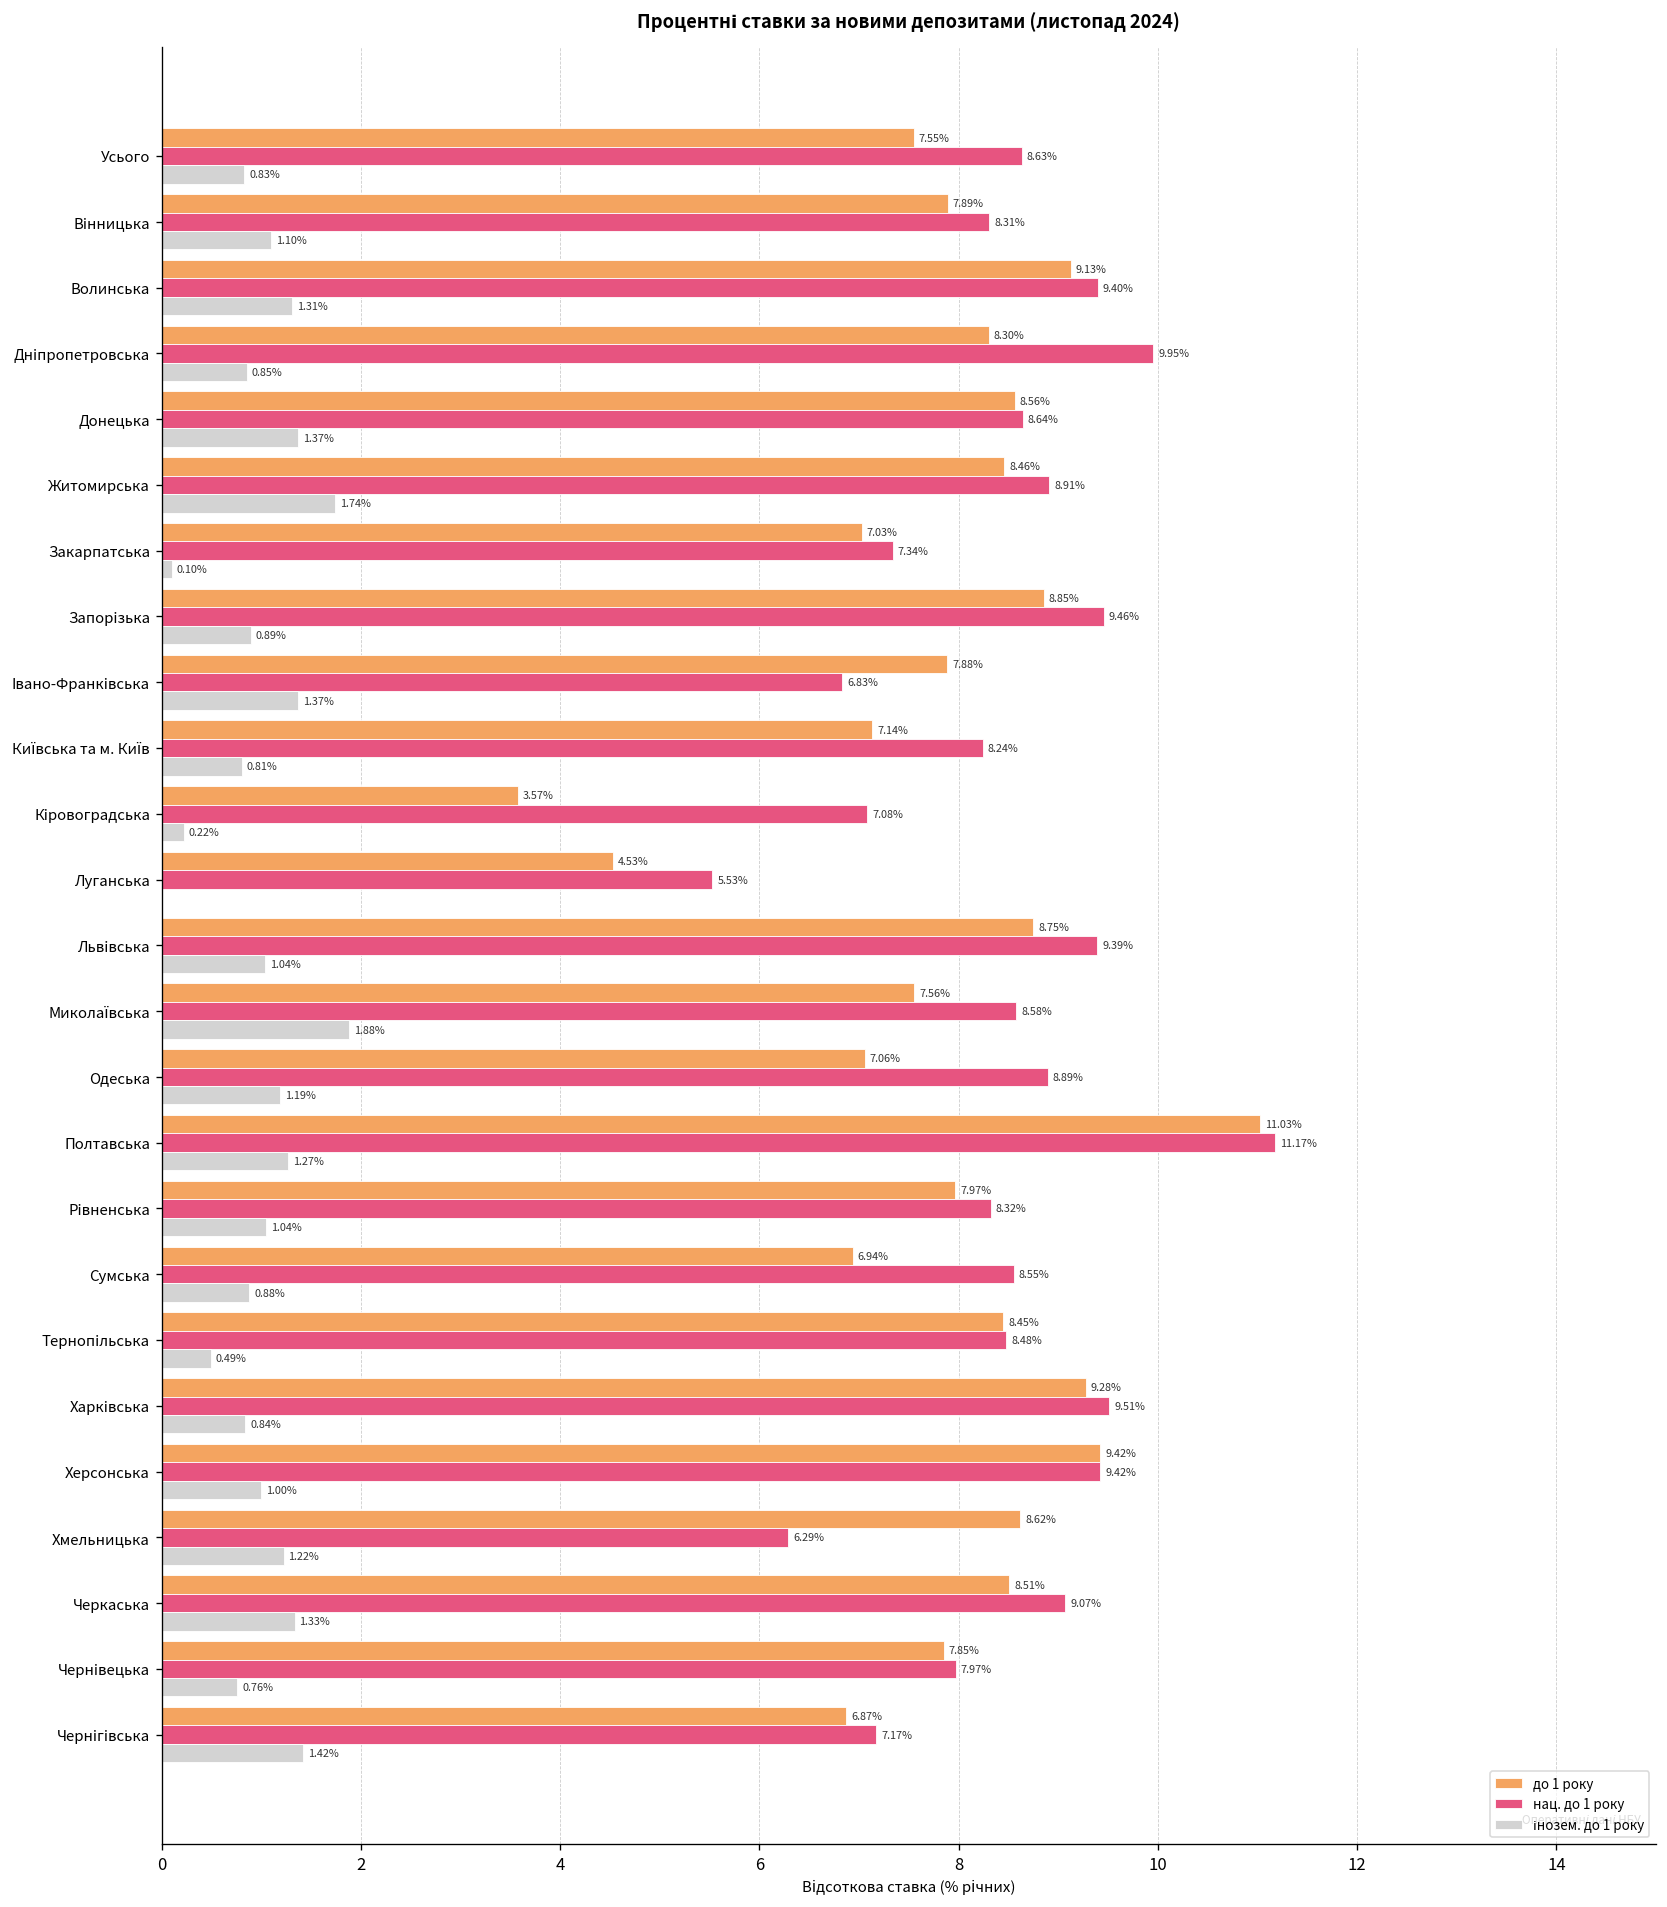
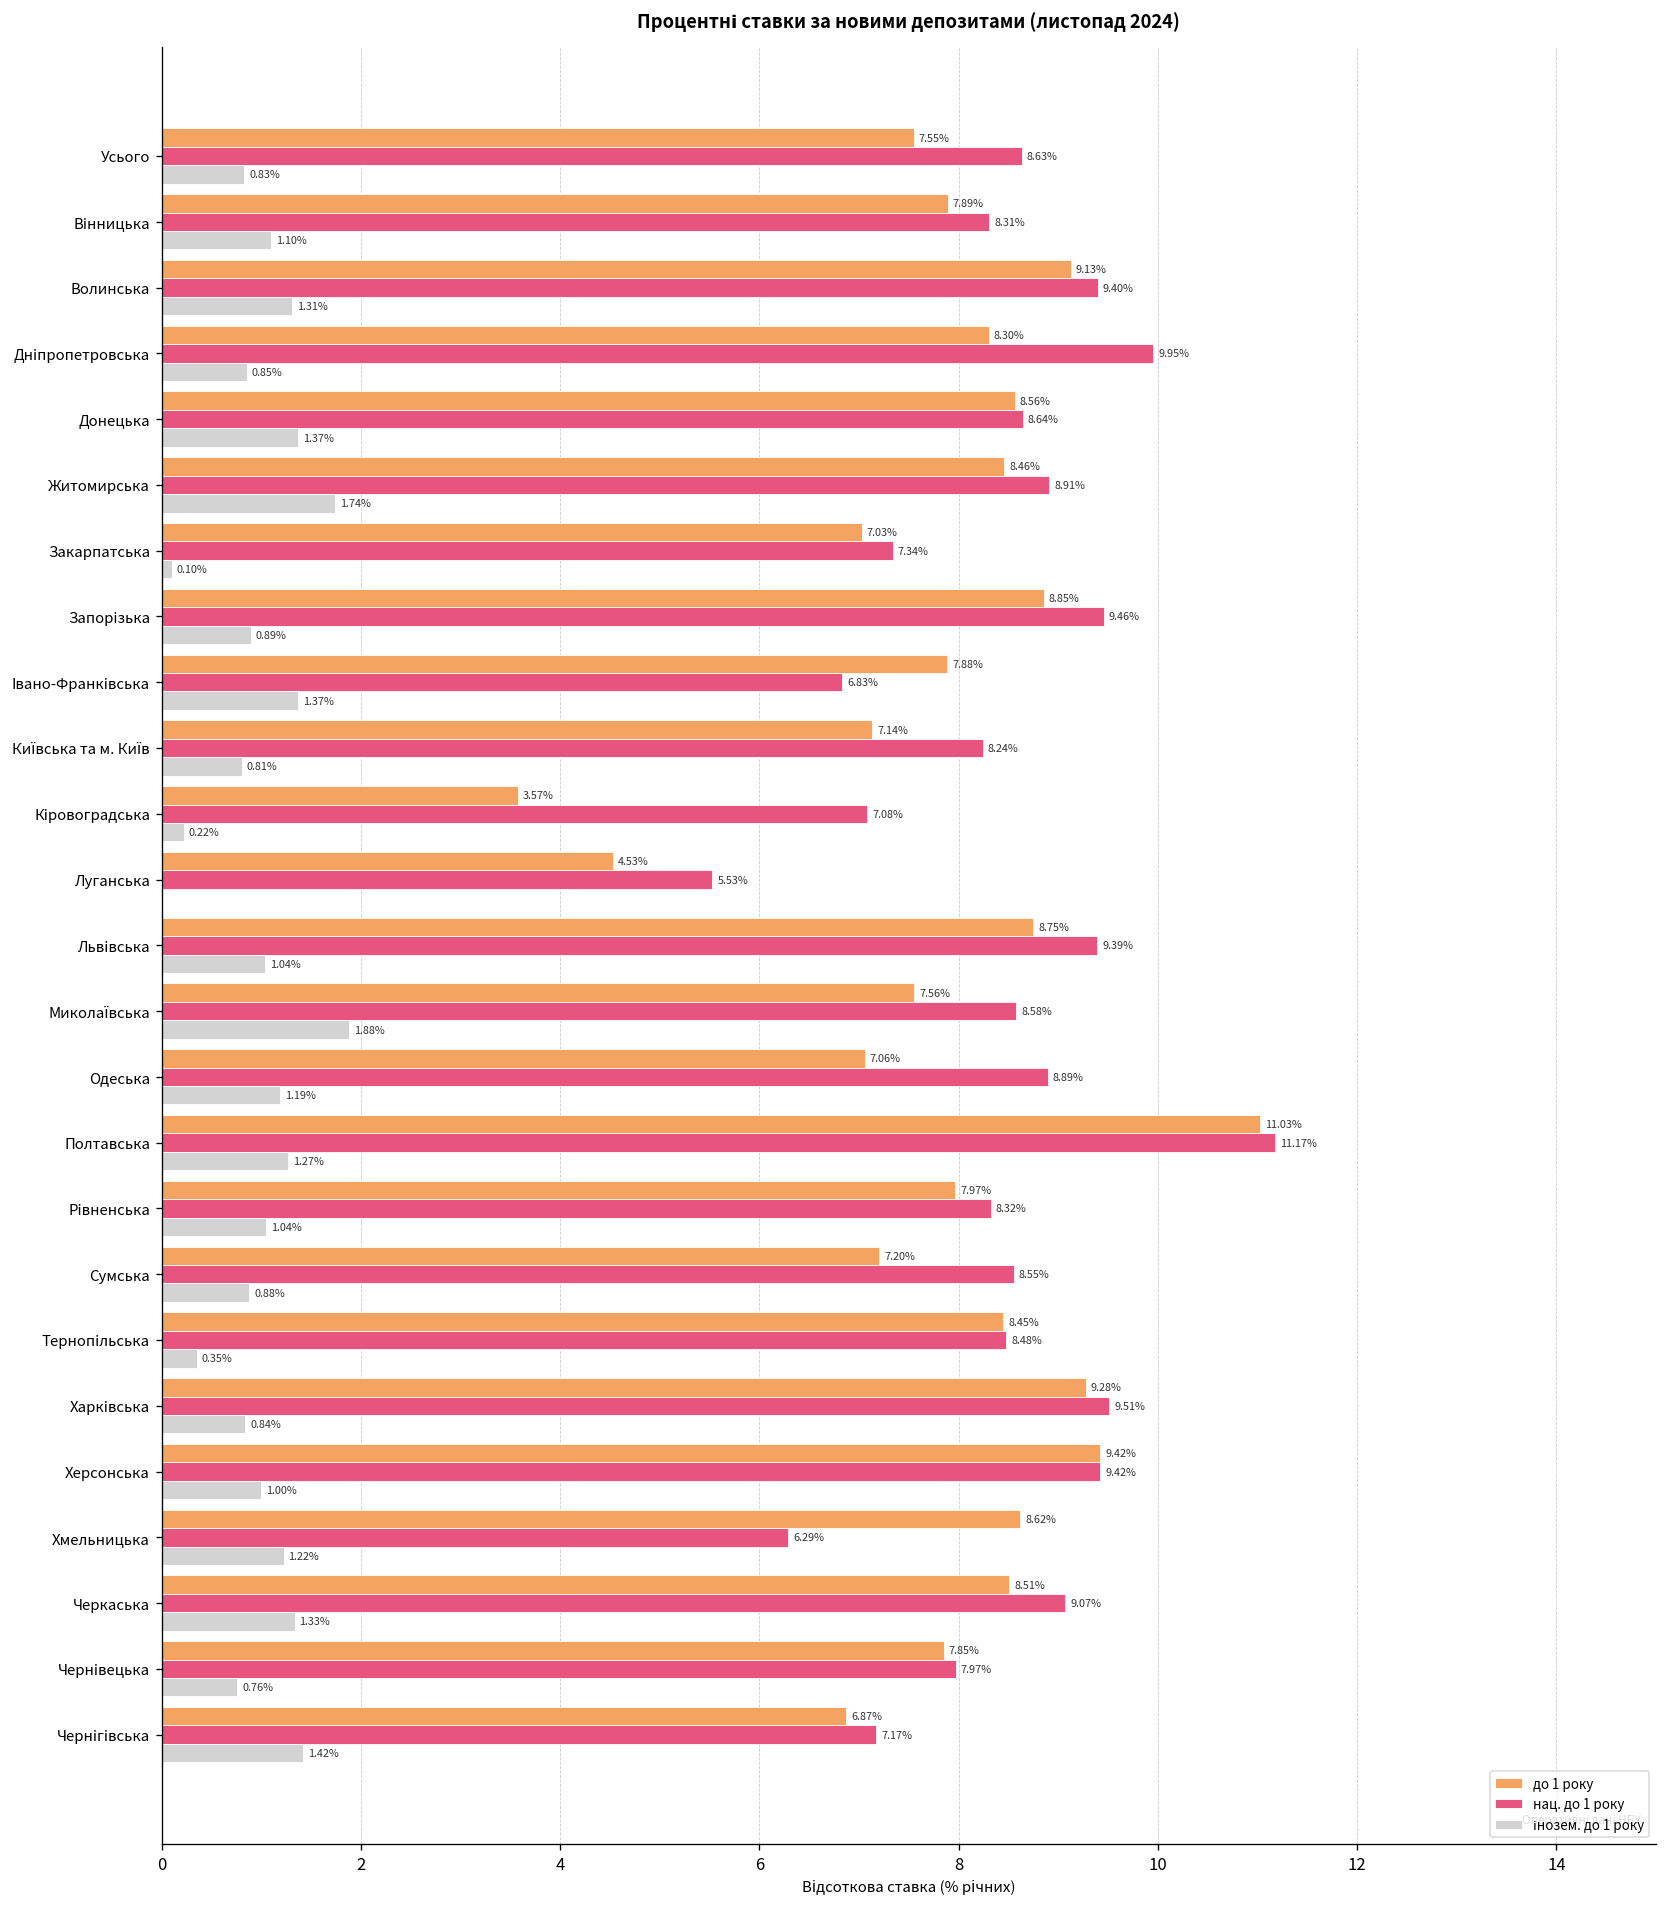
до 1 року, Сумська: 6.94% -> 7.20%
інозем. до 1 року, Тернопiльська: 0.49% -> 0.35%
